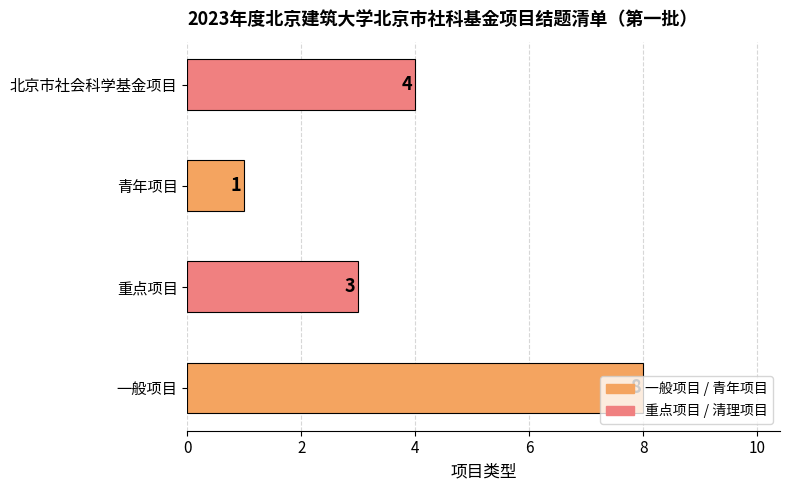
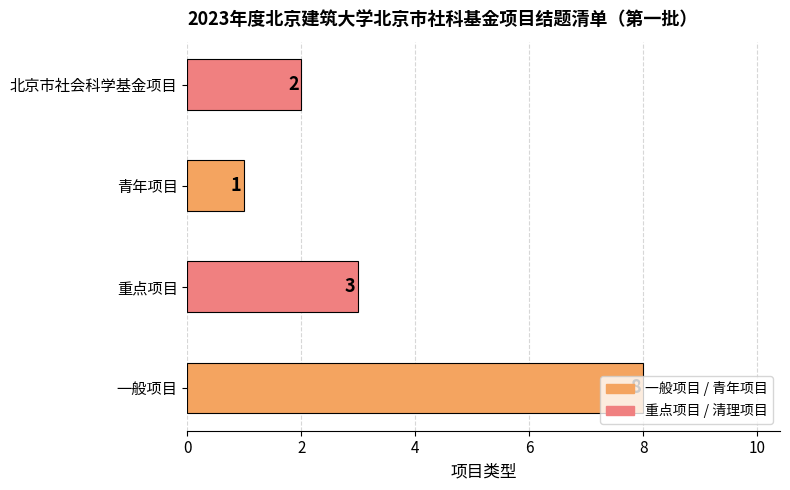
北京市社会科学基金项目: 4 -> 2
